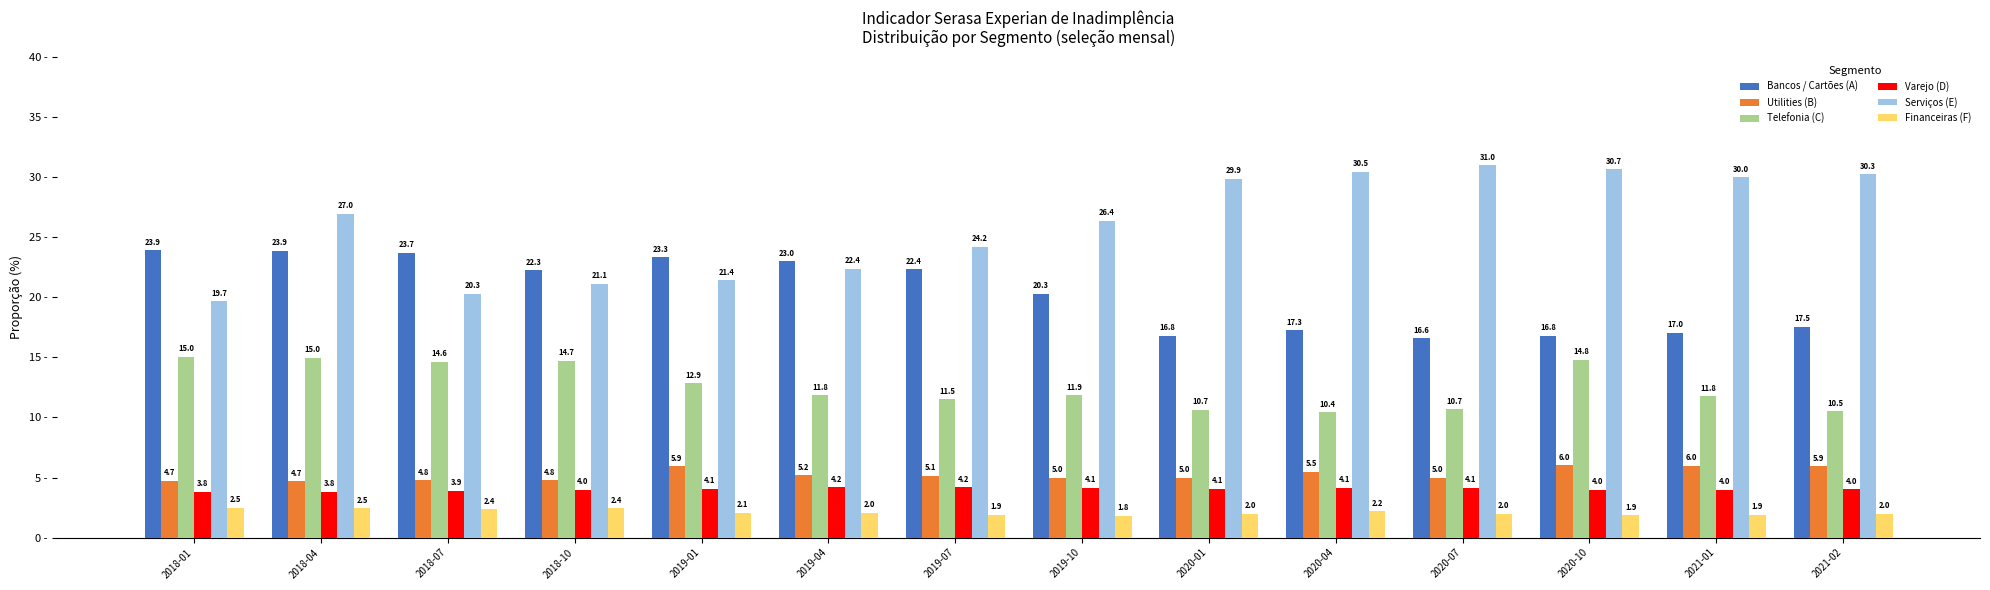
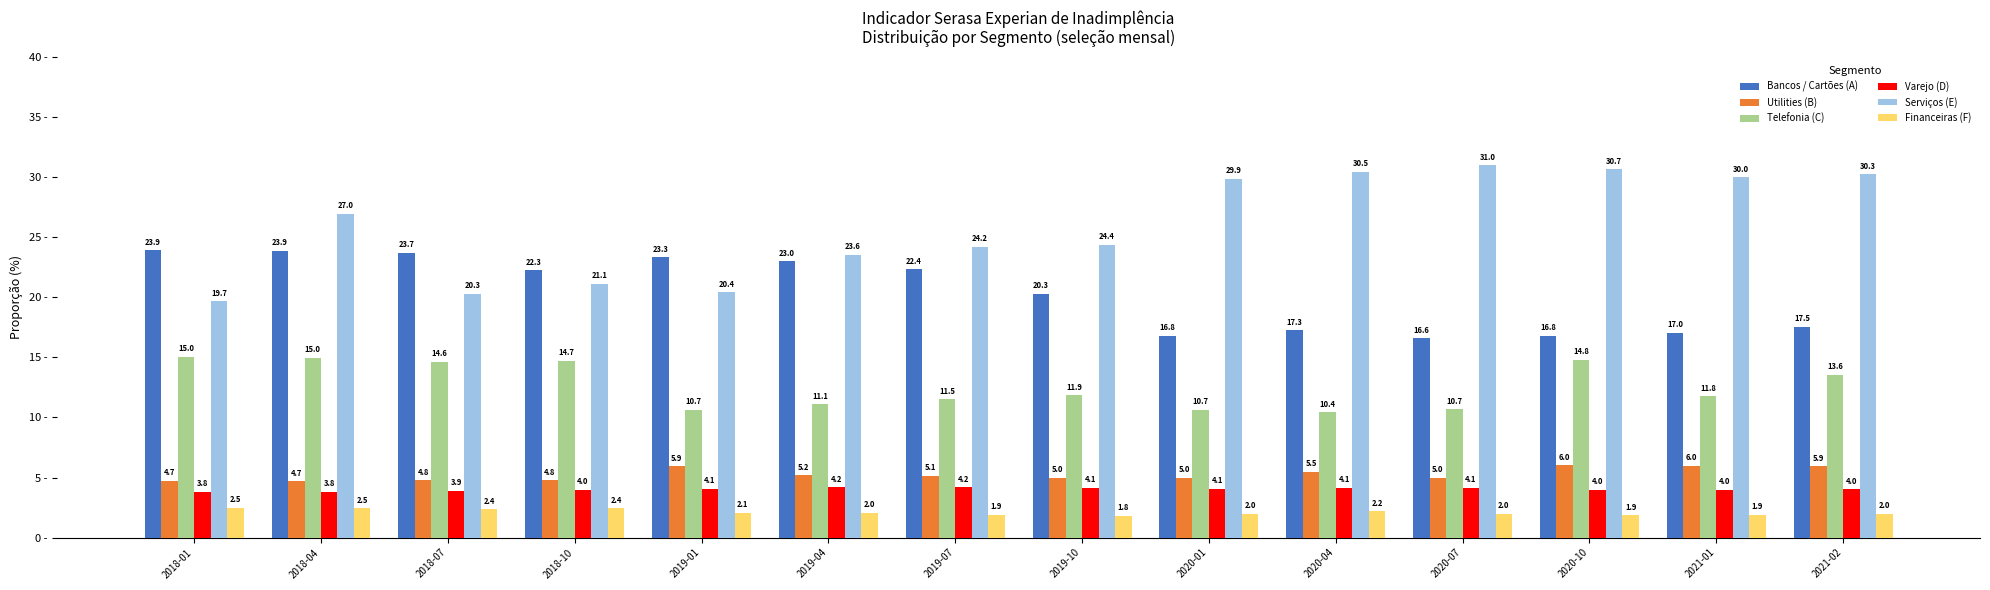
Telefonia (C), 2019-01: 12.9 -> 10.7
Serviços (E), 2019-01: 21.4 -> 20.4
Telefonia (C), 2019-04: 11.8 -> 11.1
Serviços (E), 2019-04: 22.4 -> 23.6
Serviços (E), 2019-10: 26.4 -> 24.4
Telefonia (C), 2021-02: 10.5 -> 13.6
